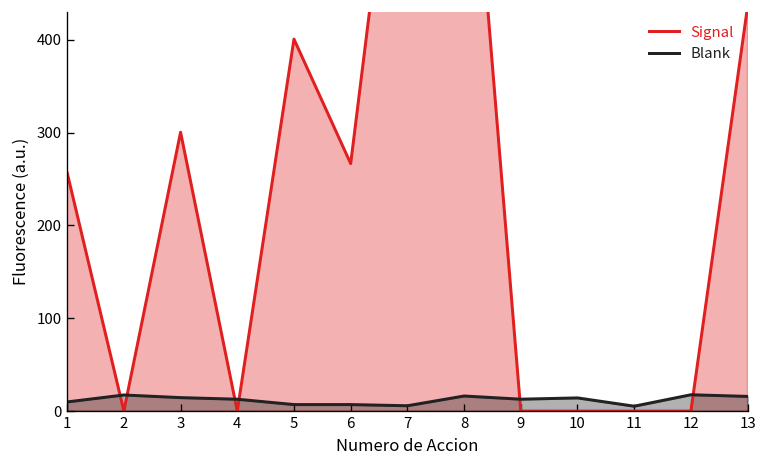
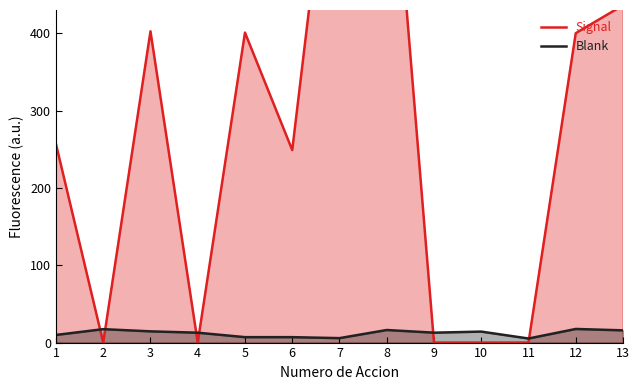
Signal, 3: 300 -> 400
Signal, 6: 270 -> 250
Signal, 12: 0 -> 400
